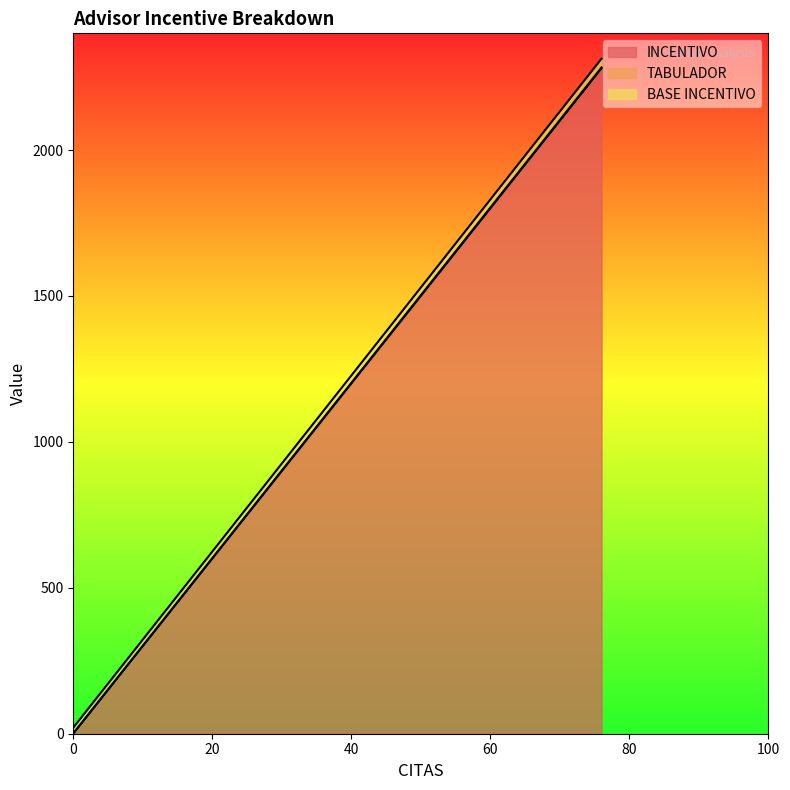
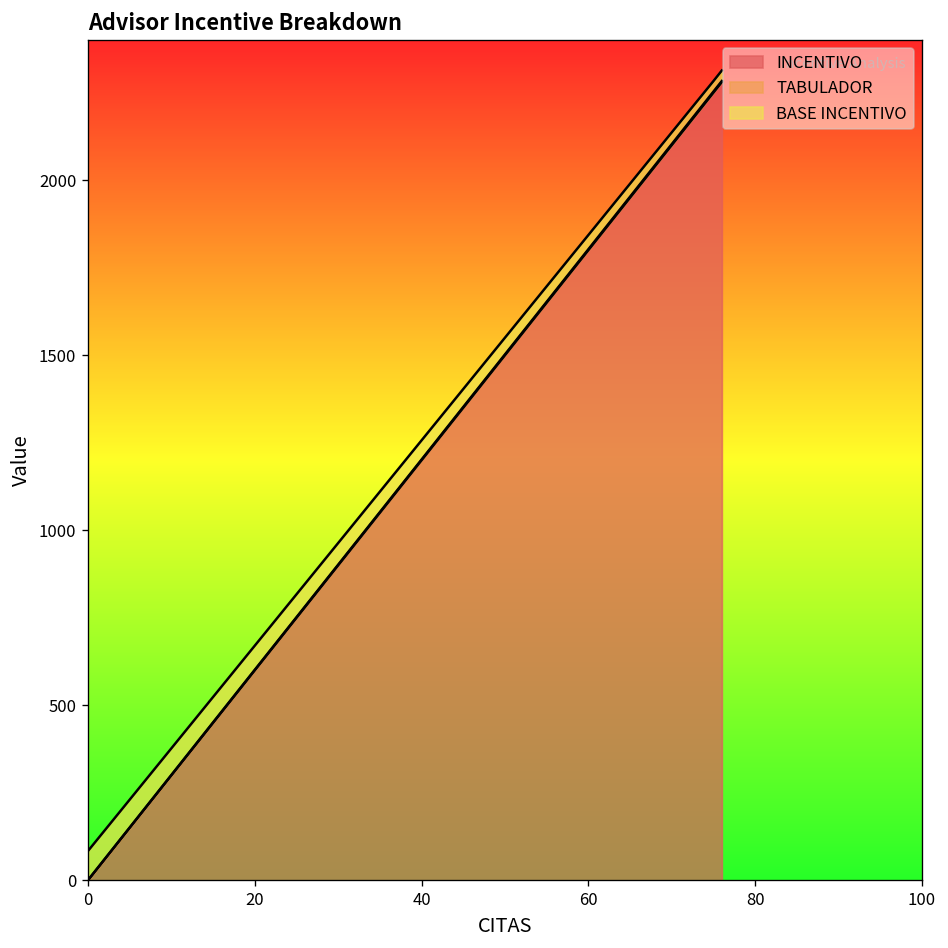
BASE INCENTIVO, 0: 20 -> 80
